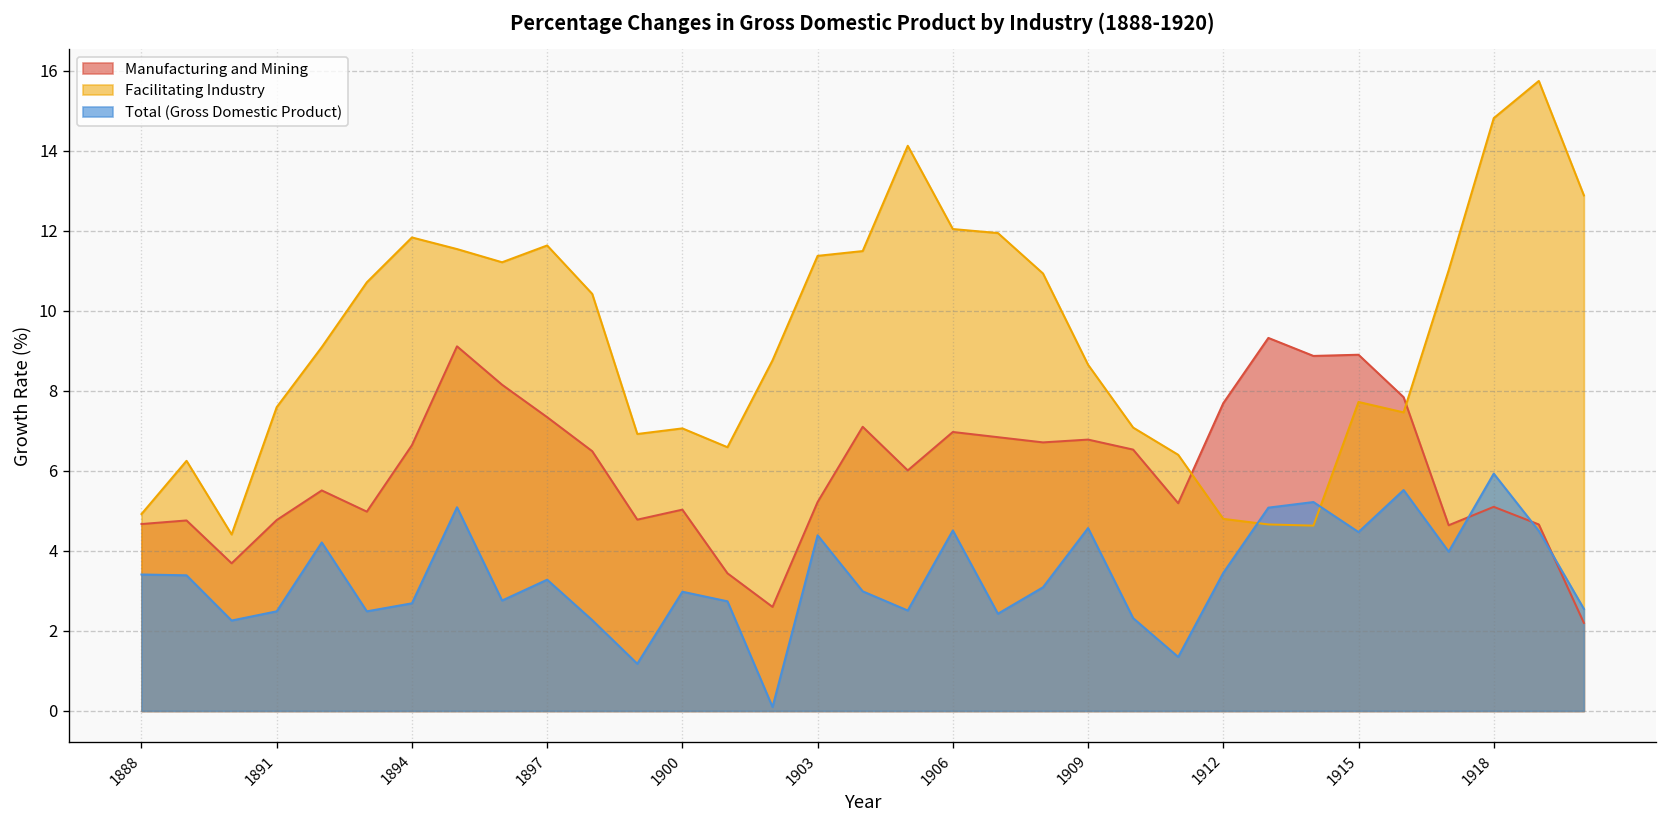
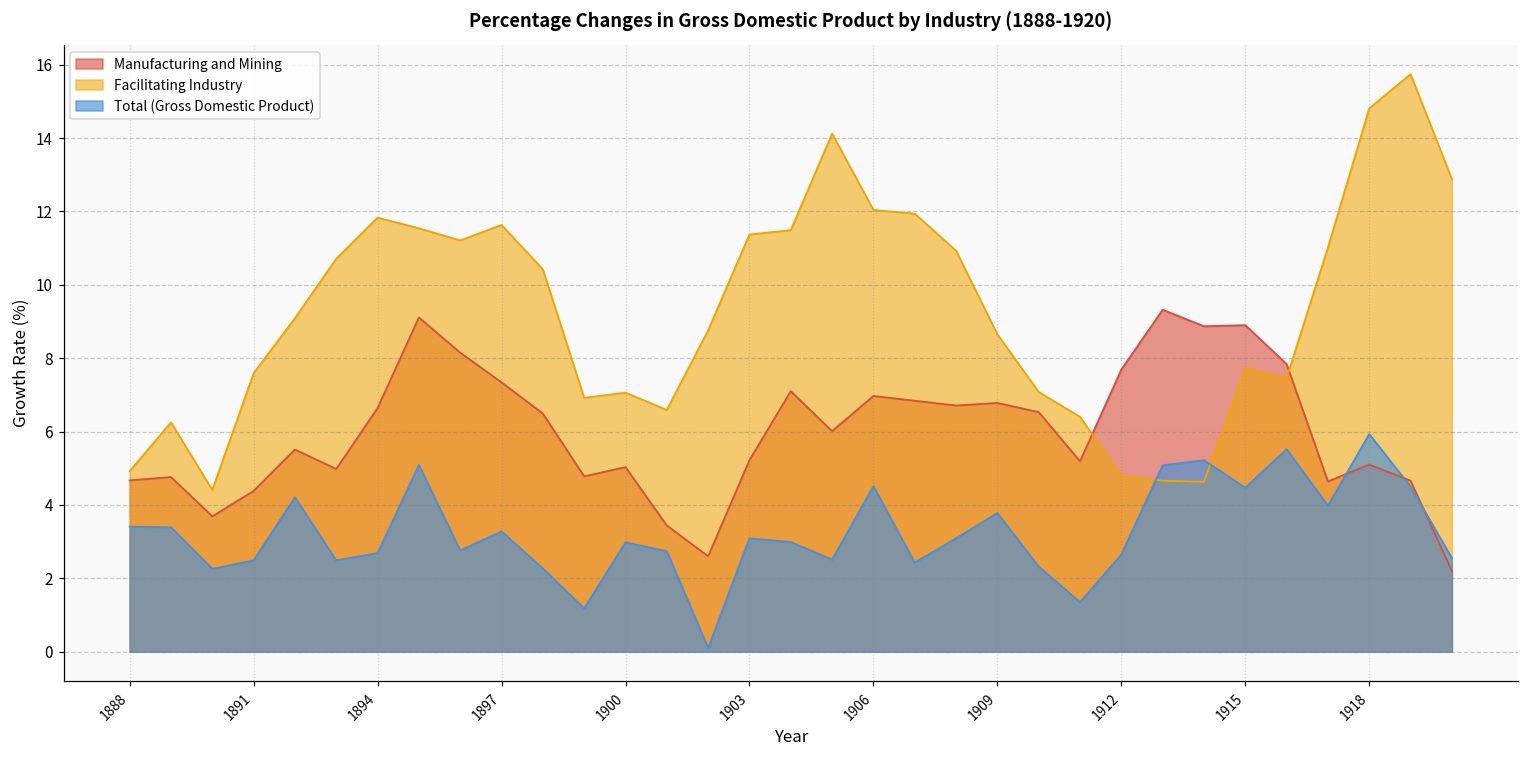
Manufacturing and Mining, 1891: 4.8 -> 4.4
Total (Gross Domestic Product), 1903: 4.4 -> 3.1
Total (Gross Domestic Product), 1909: 4.6 -> 3.8
Total (Gross Domestic Product), 1912: 3.5 -> 2.7
